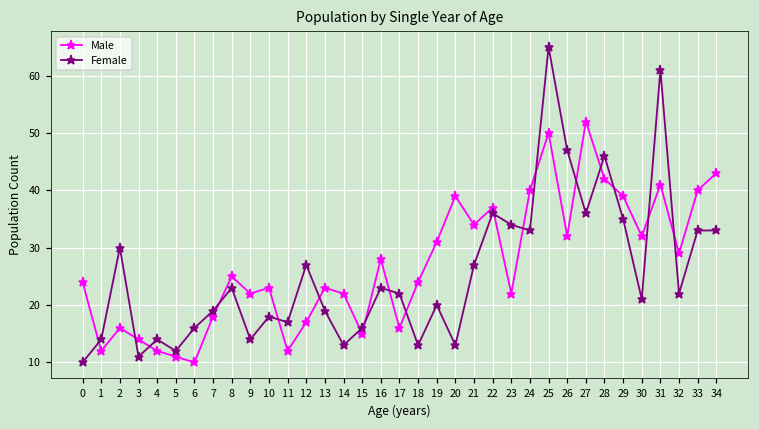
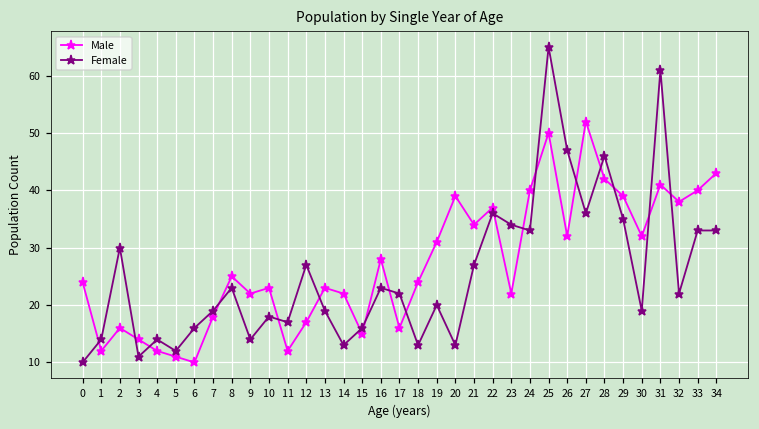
Female, 30: 21 -> 19
Male, 32: 29 -> 38
